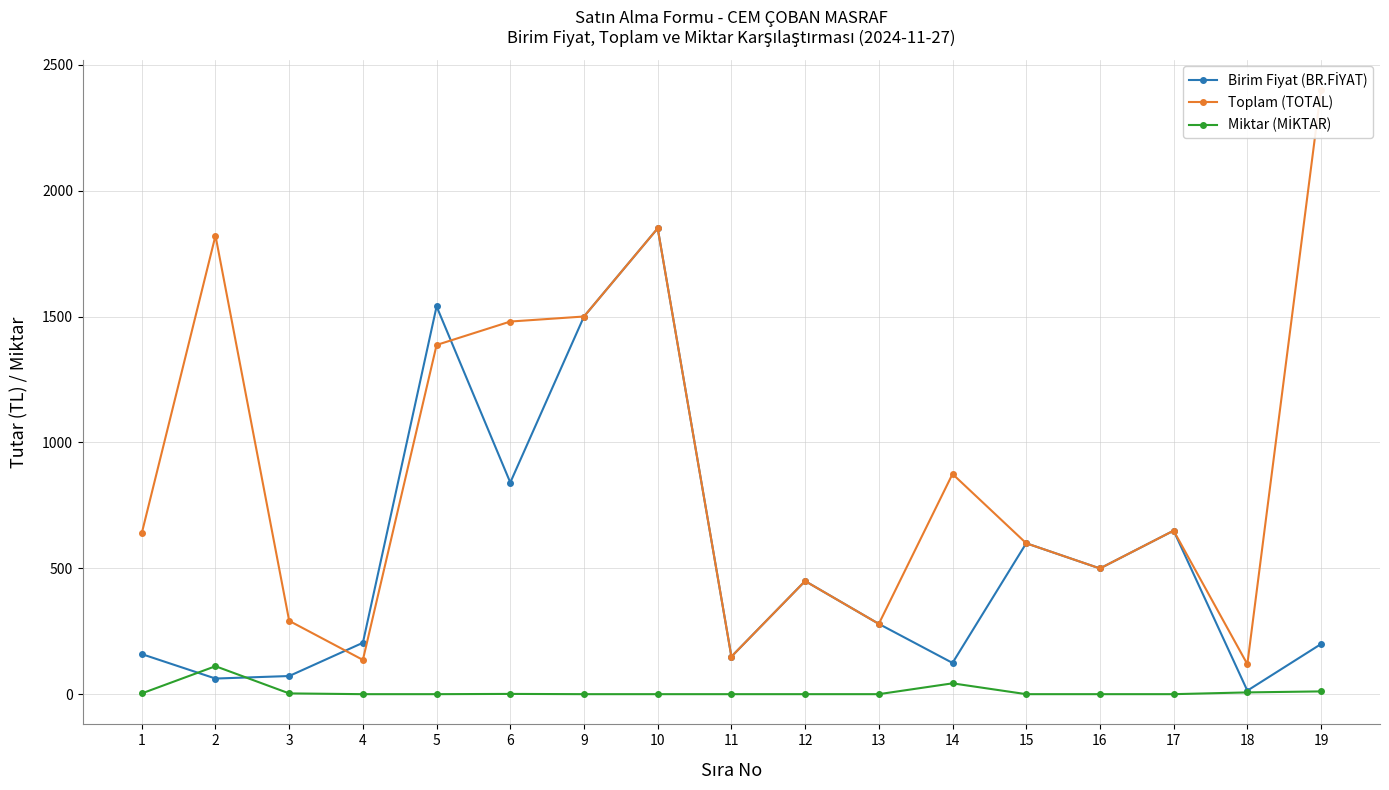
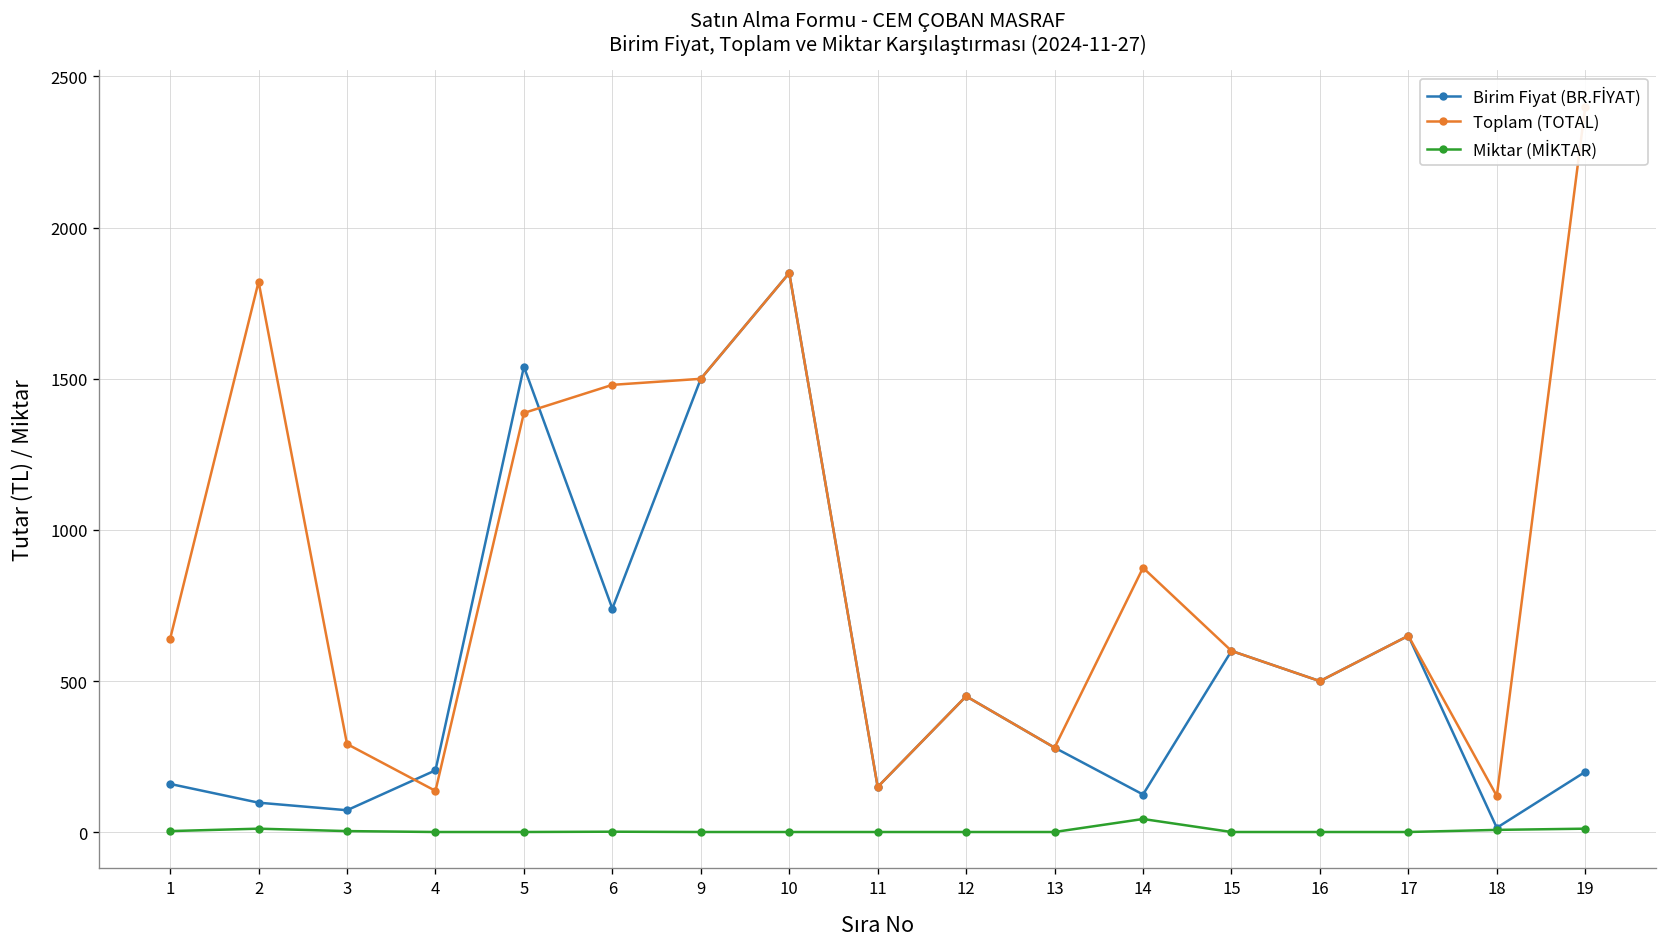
Birim Fiyat (BR.FİYAT), 2: 60 -> 100
Miktar (MİKTAR), 2: 110 -> 10
Birim Fiyat (BR.FİYAT), 6: 840 -> 740
